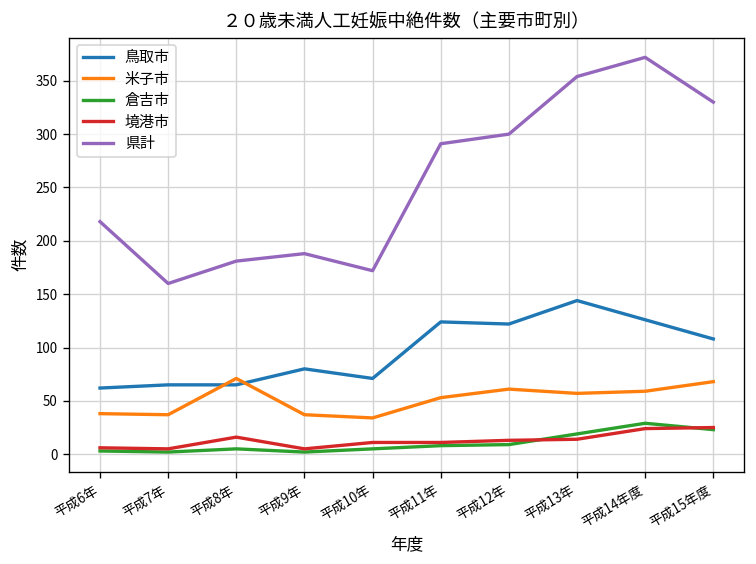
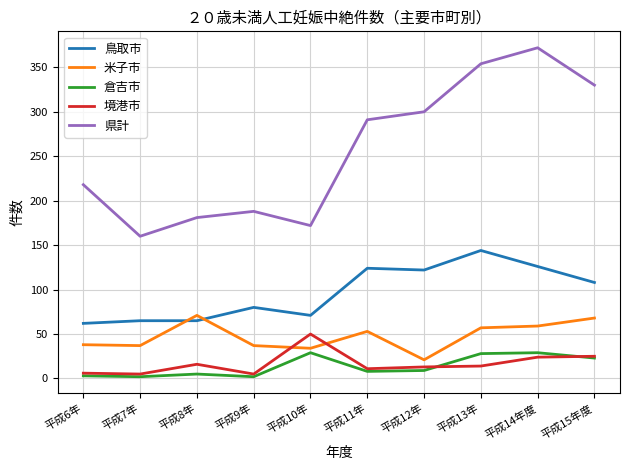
倉吉市, 平成10年: 10 -> 30
境港市, 平成10年: 10 -> 50
米子市, 平成12年: 60 -> 20
倉吉市, 平成13年: 20 -> 30
